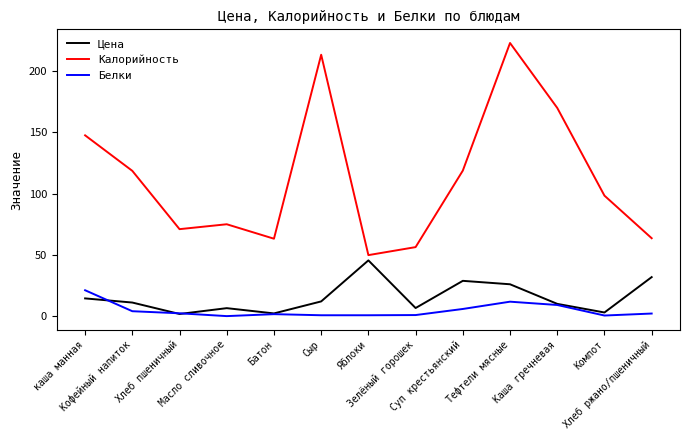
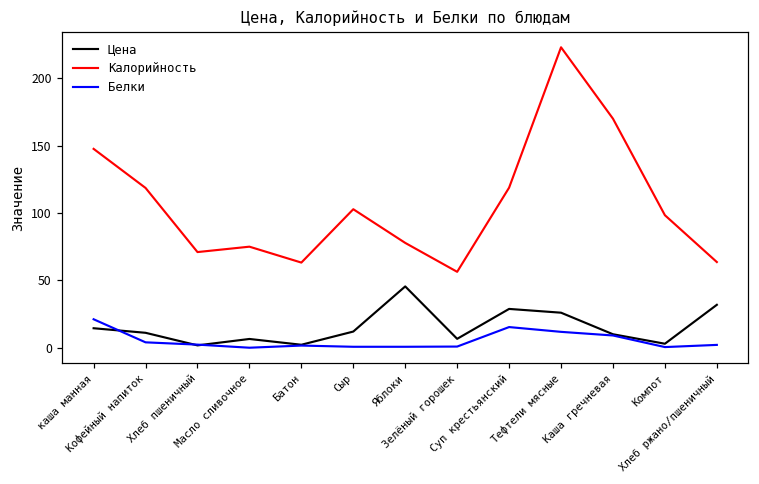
Калорийность, Сыр: 213 -> 103
Калорийность, Яблоки: 50 -> 78
Белки, Суп крестьянский: 6 -> 15
